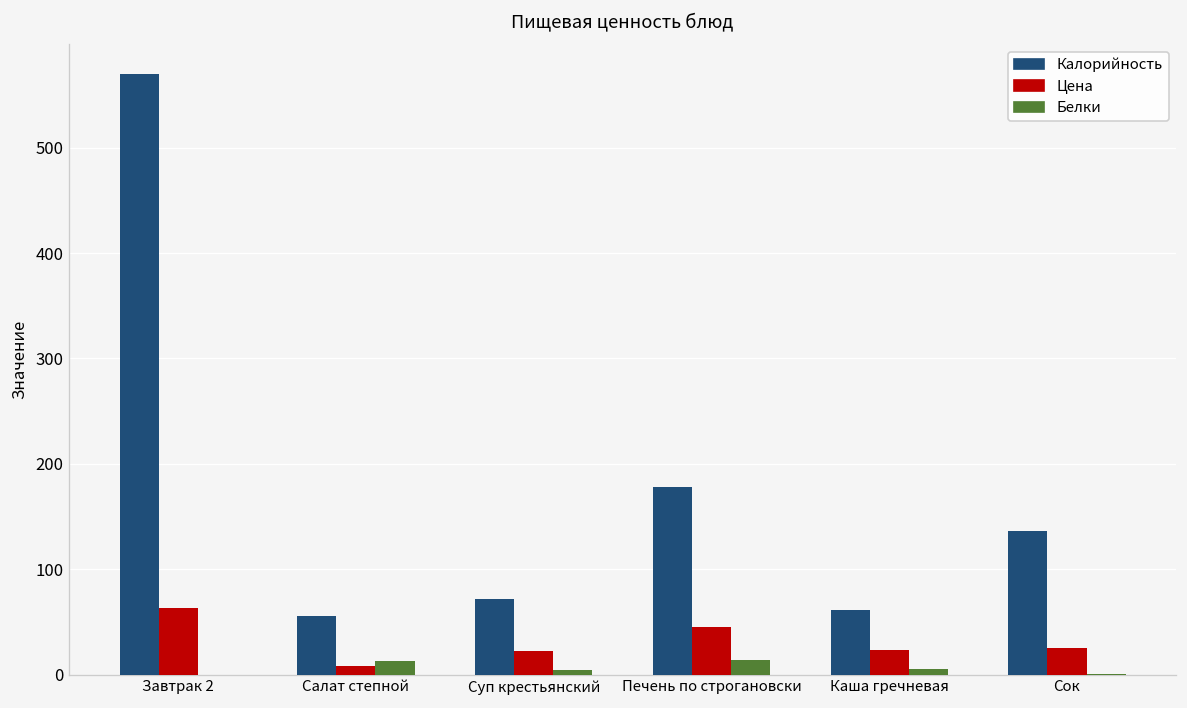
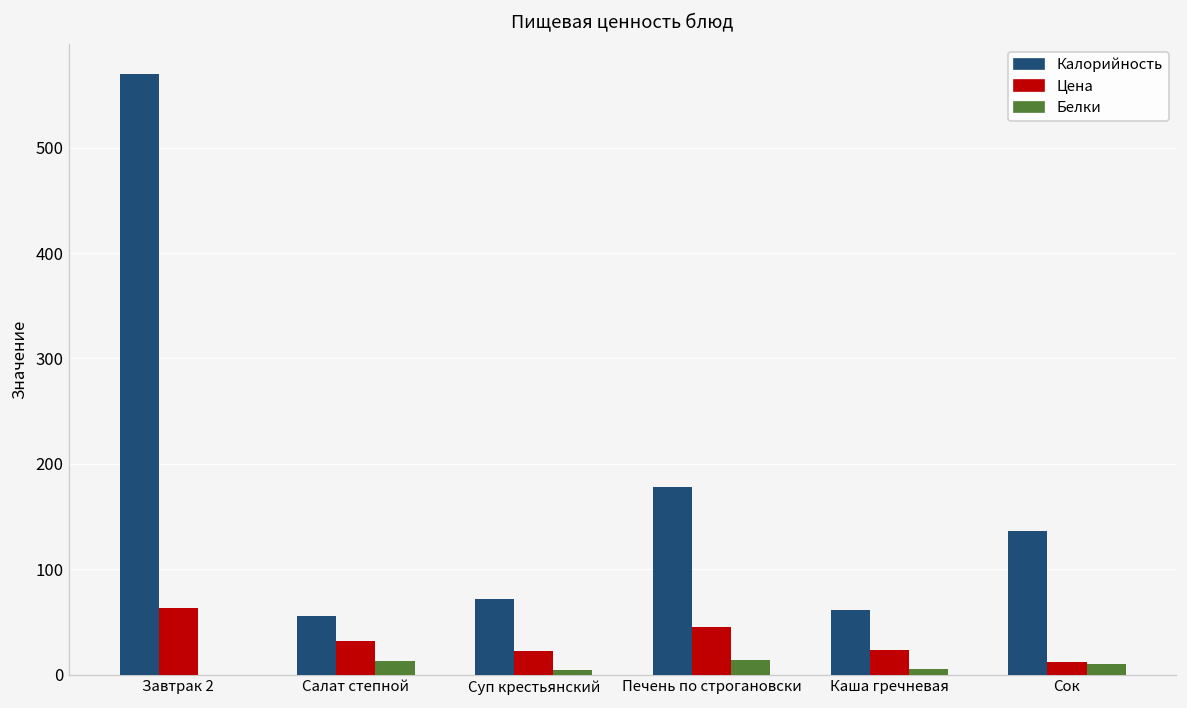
Цена, Салат степной: 10 -> 30
Цена, Сок: 30 -> 10
Белки, Сок: 0 -> 10
